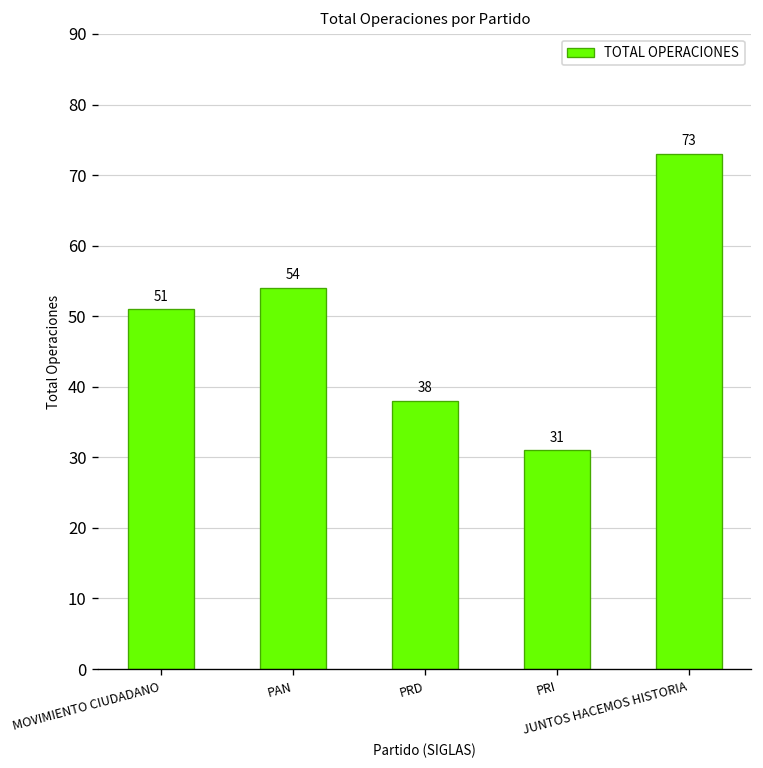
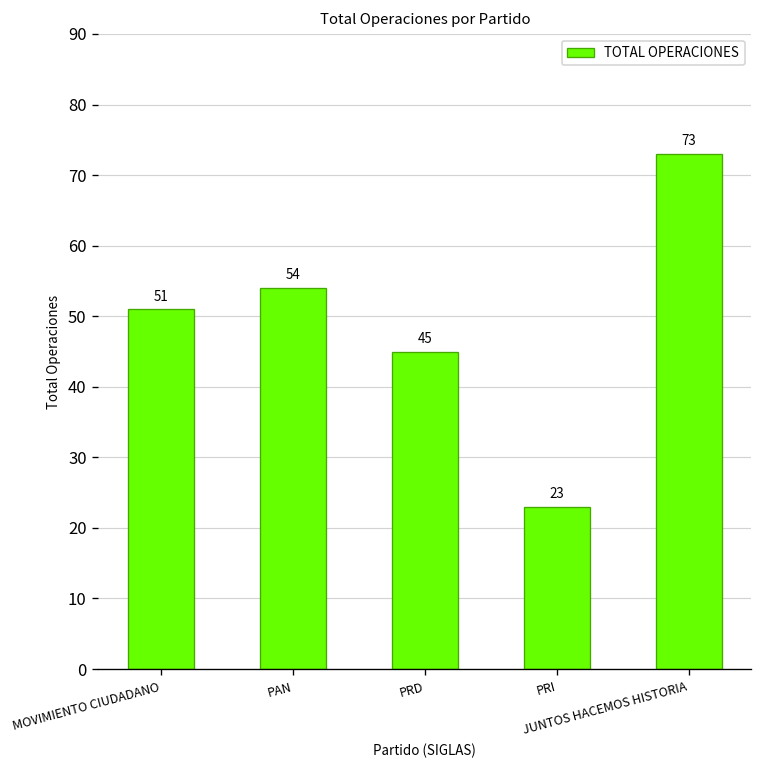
PRD: 38 -> 45
PRI: 31 -> 23
